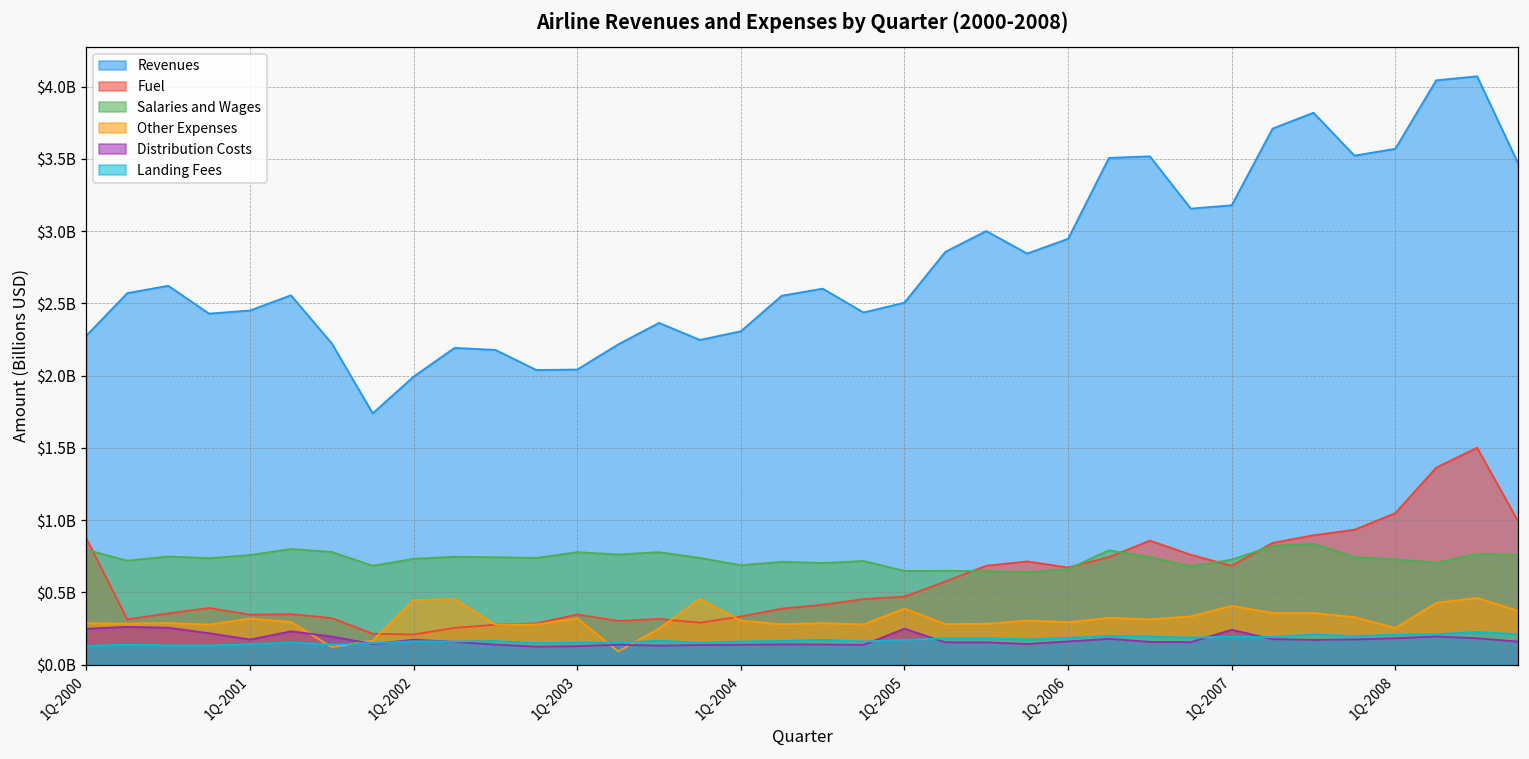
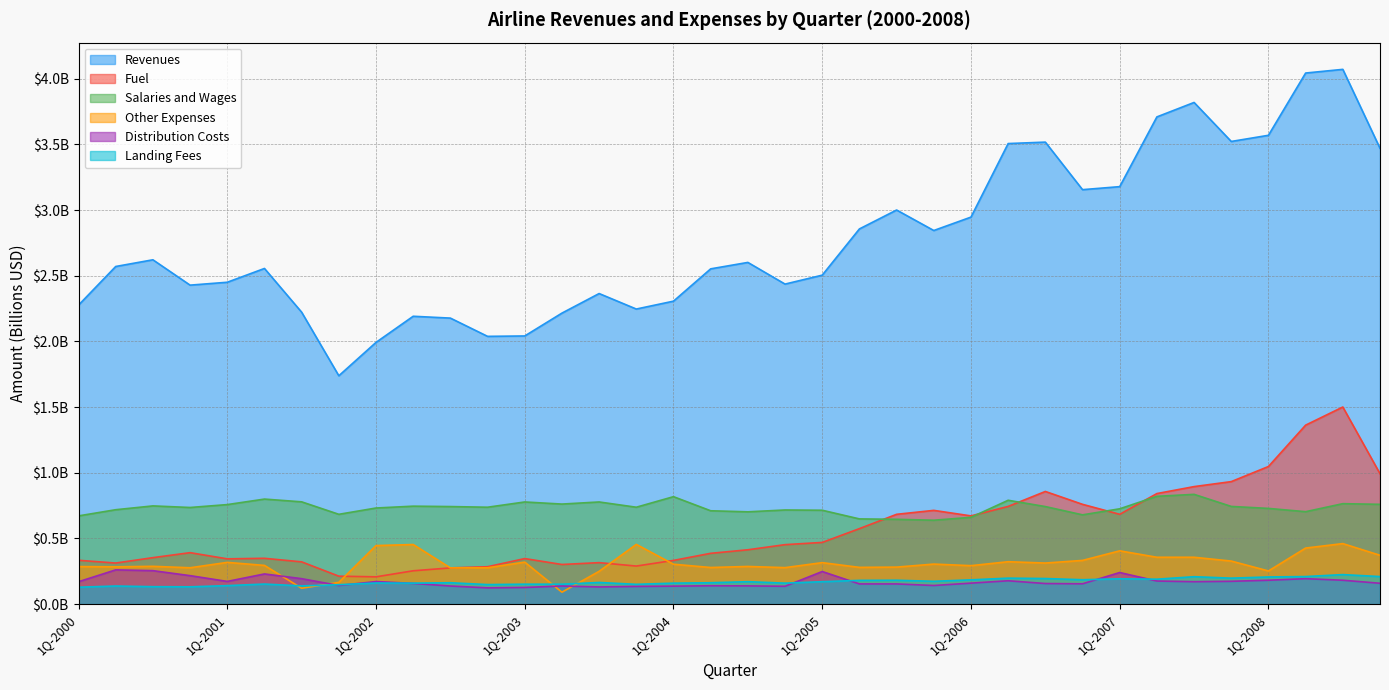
Fuel, 1Q-2000: $870000000 -> $330000000
Salaries and Wages, 1Q-2000: $790000000 -> $670000000
Distribution Costs, 1Q-2000: $250000000 -> $170000000
Salaries and Wages, 1Q-2004: $690000000 -> $820000000
Salaries and Wages, 1Q-2005: $650000000 -> $720000000
Other Expenses, 1Q-2005: $390000000 -> $320000000
